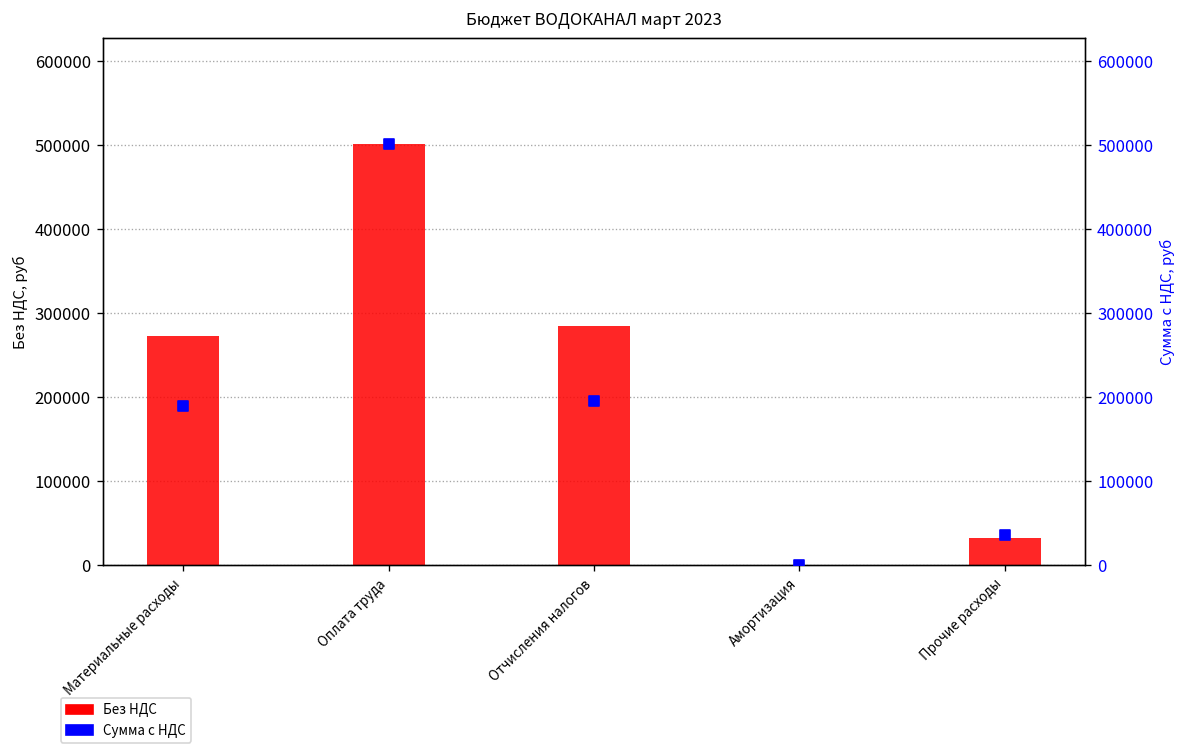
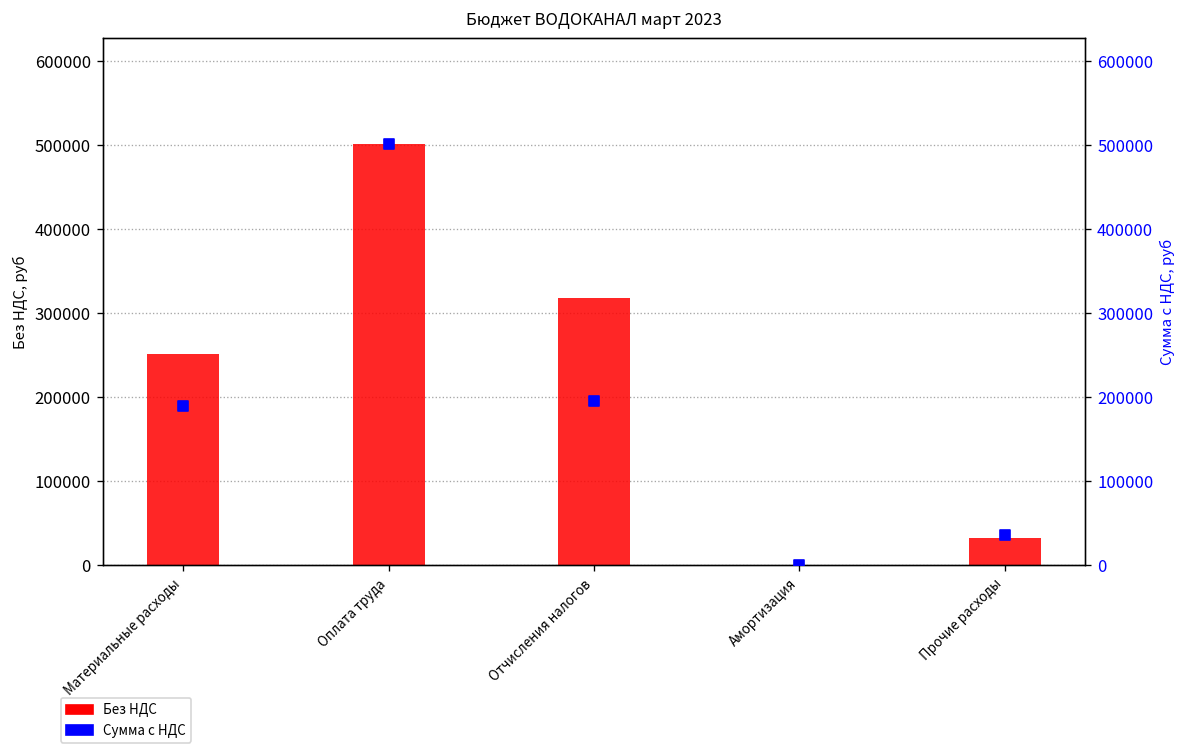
Без НДС, Материальные расходы: 270000 -> 250000
Без НДС, Отчисления налогов: 280000 -> 320000
